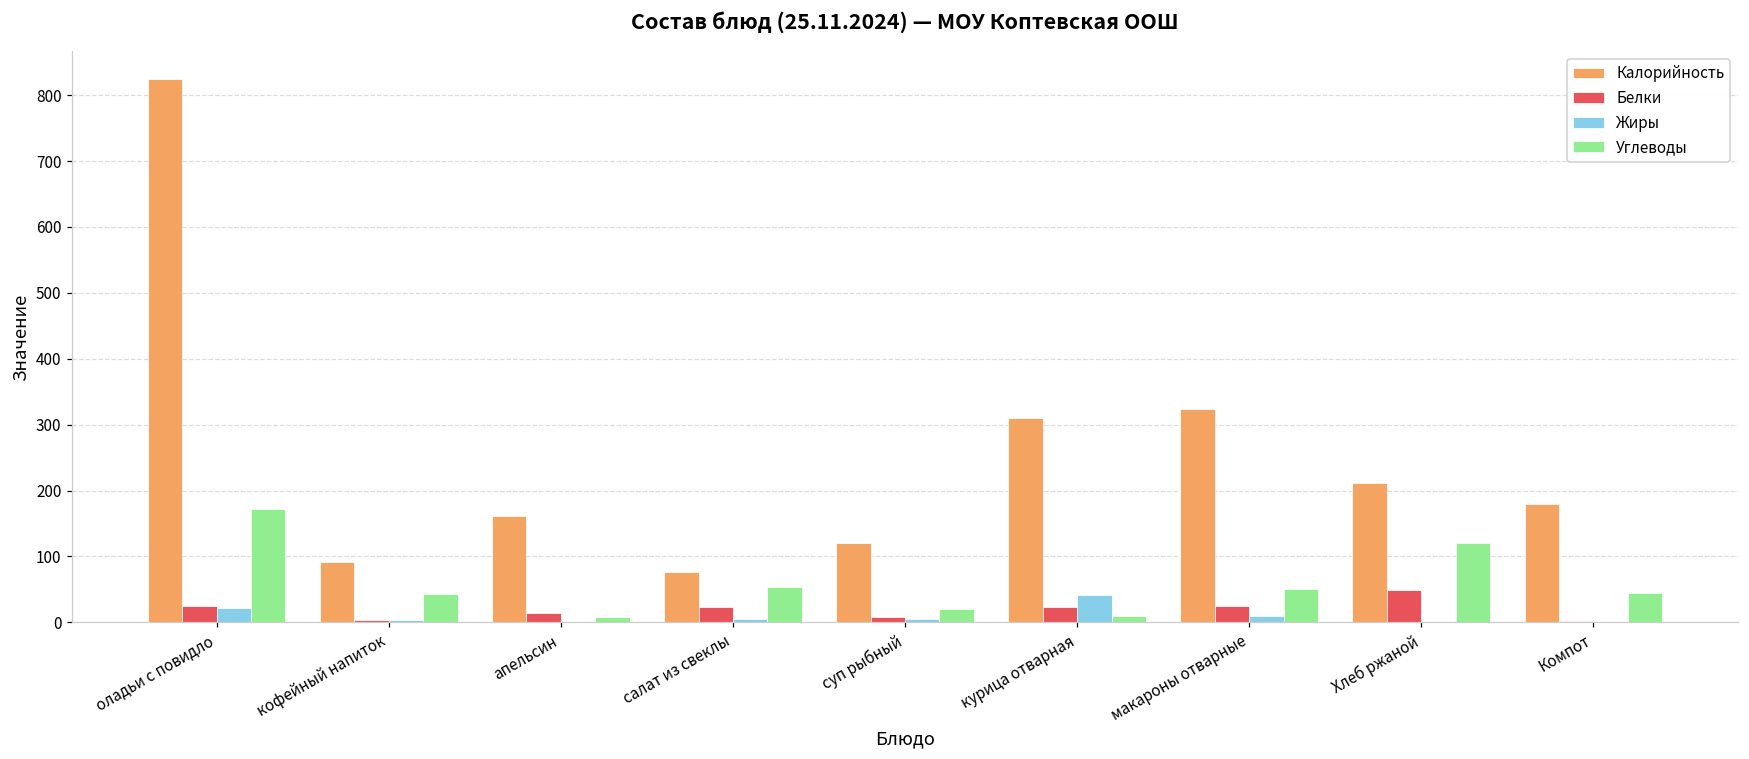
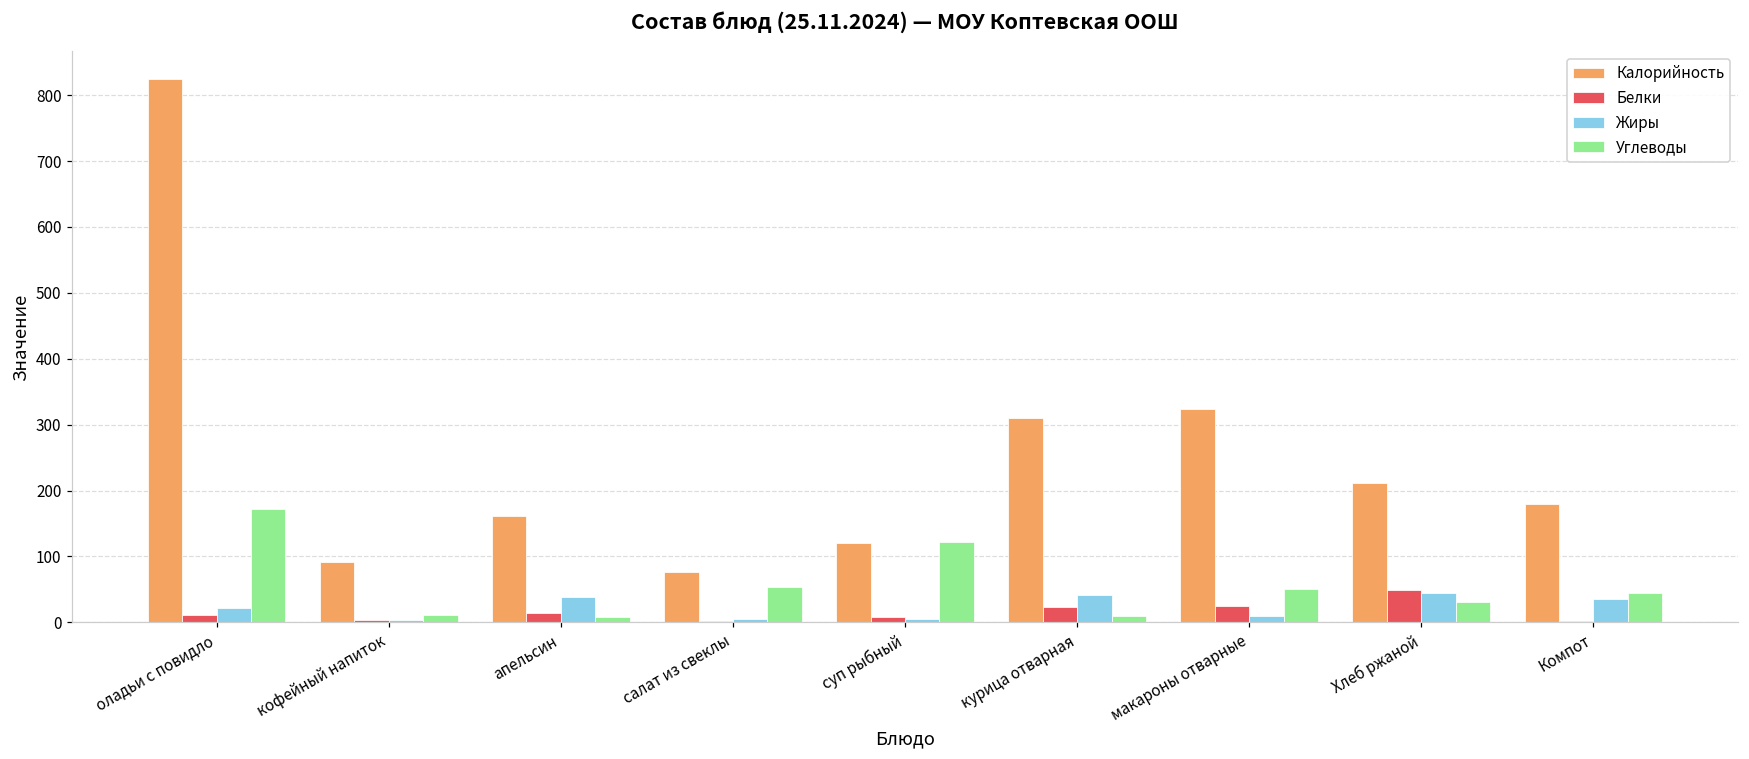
Белки, оладьи с повидло: 20 -> 10
Углеводы, кофейный напиток: 40 -> 10
Жиры, апельсин: 0 -> 40
Белки, салат из свеклы: 20 -> 0
Углеводы, суп рыбный: 20 -> 120
Жиры, Хлеб ржаной: 0 -> 40
Углеводы, Хлеб ржаной: 120 -> 30
Жиры, Компот: 0 -> 40
